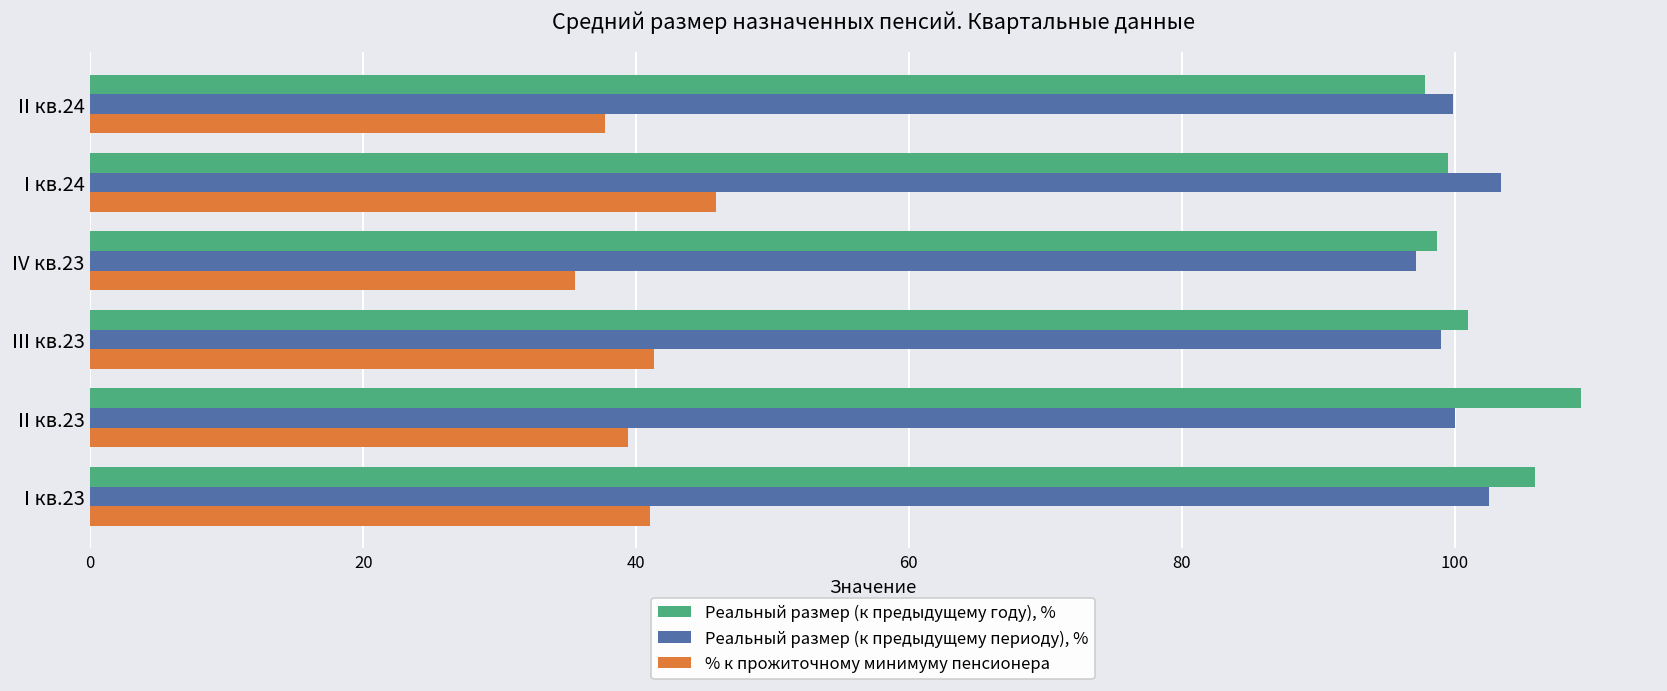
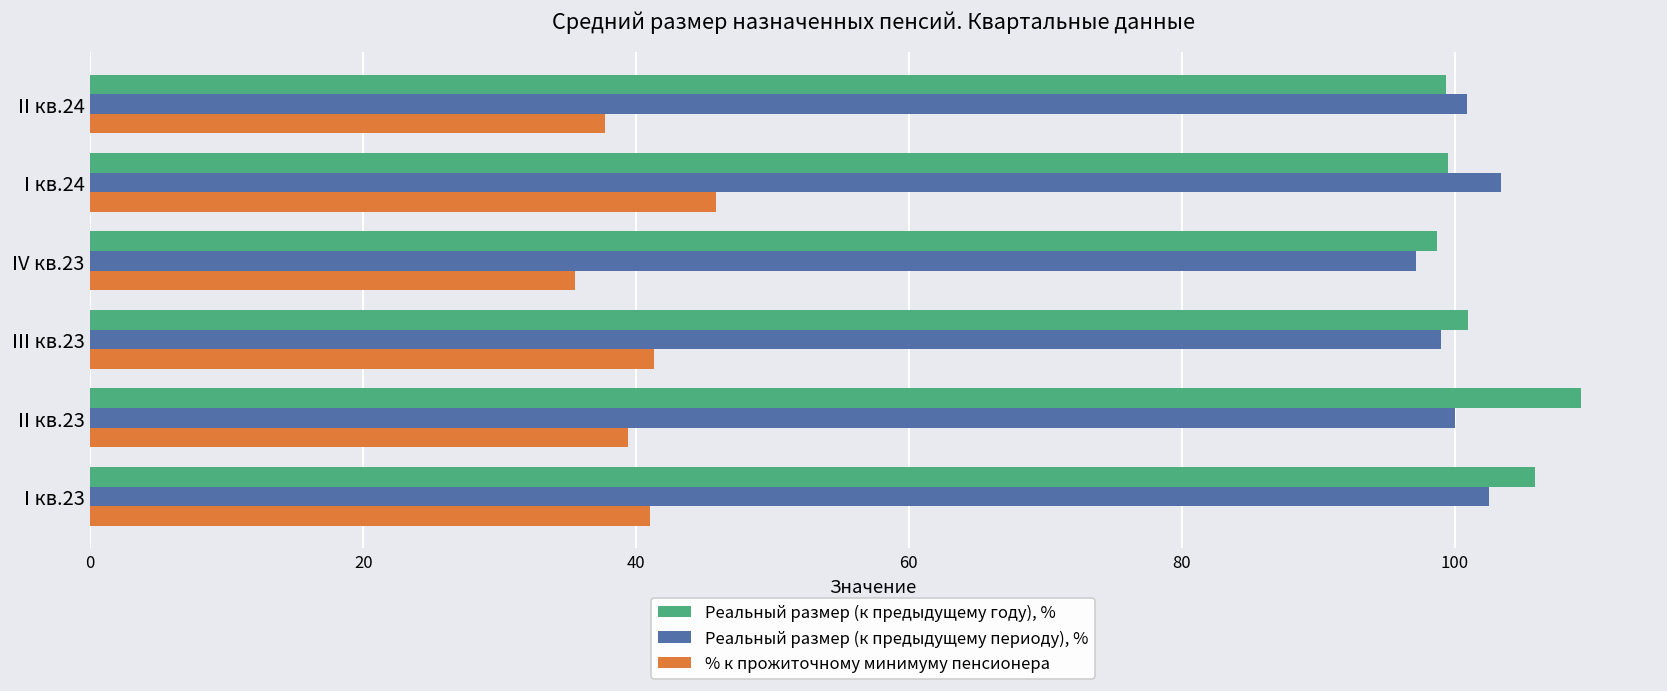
Реальный размер (к предыдущему году), %, ІІ кв.24: 97.8 -> 99.4
Реальный размер (к предыдущему периоду), %, ІІ кв.24: 99.9 -> 100.9
